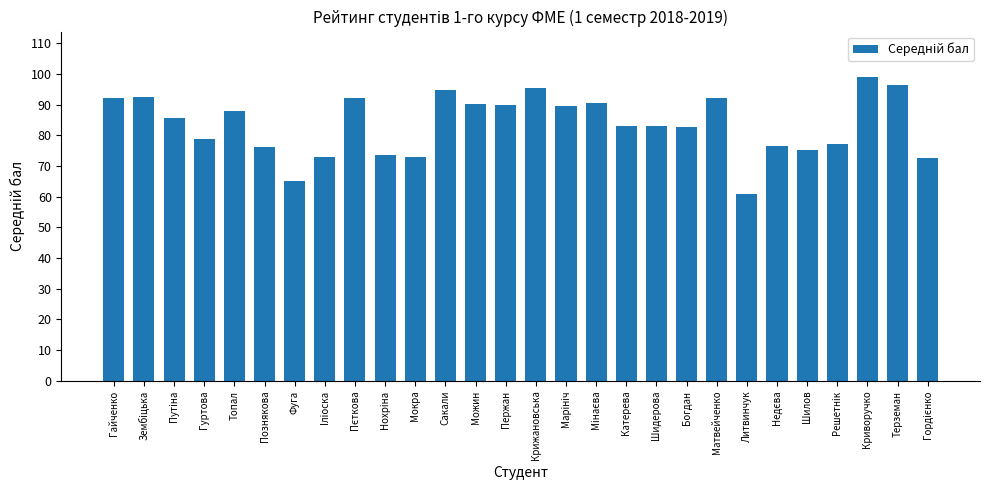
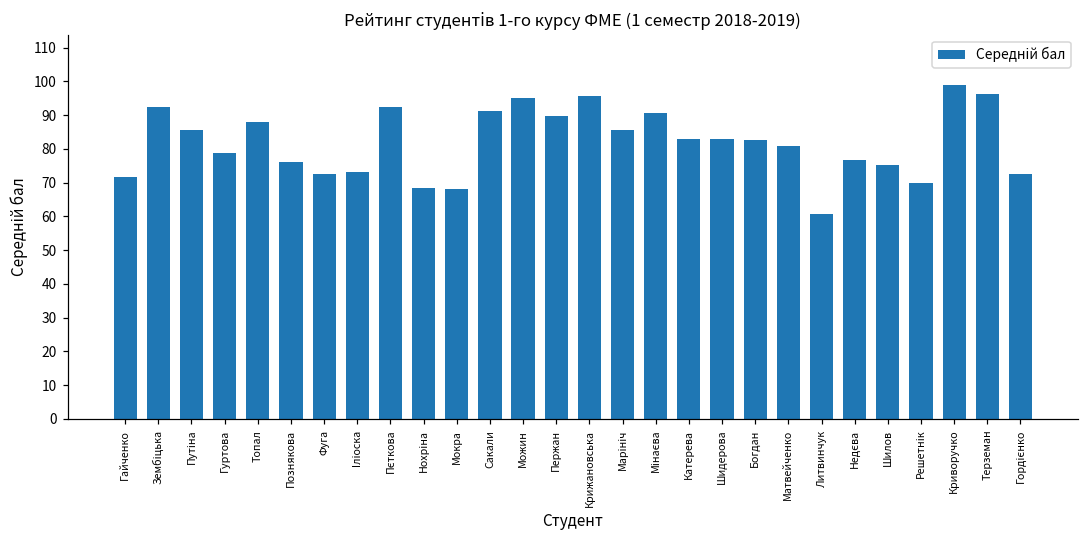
Гайченко: 92 -> 72
Фуга: 65 -> 72
Нохріна: 74 -> 68
Мокра: 73 -> 68
Сакали: 95 -> 91
Можин: 90 -> 95
Марініч: 90 -> 86
Матвейченко: 92 -> 81
Решетнік: 77 -> 70
